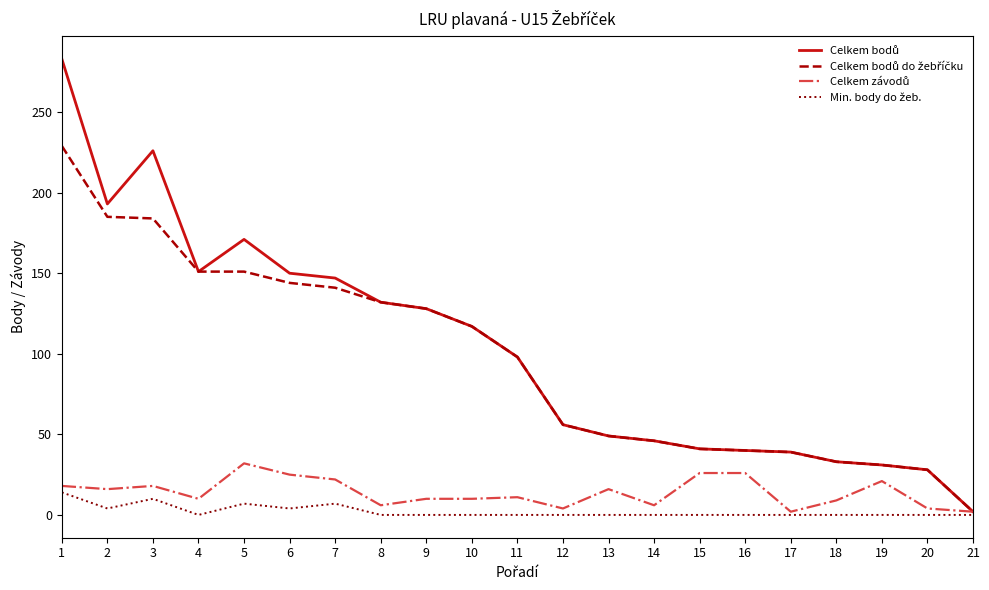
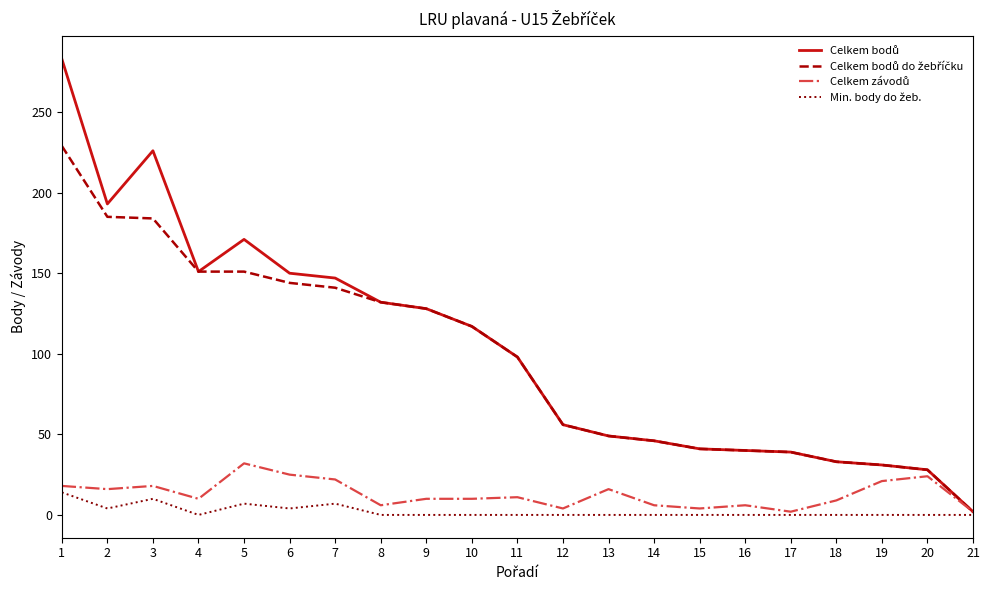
Celkem závodů, 15: 26 -> 4
Celkem závodů, 16: 26 -> 6
Celkem závodů, 20: 4 -> 24
